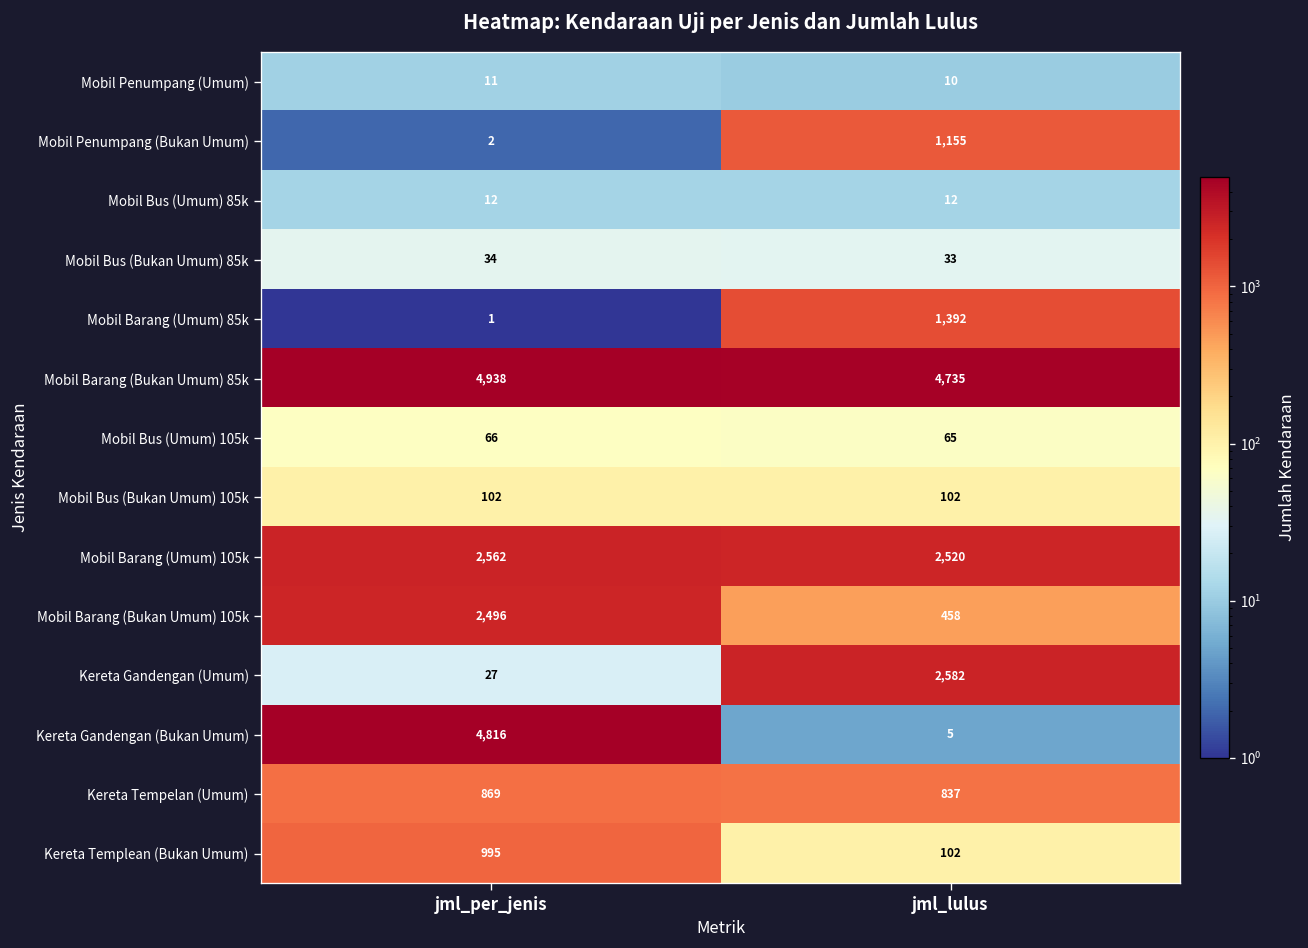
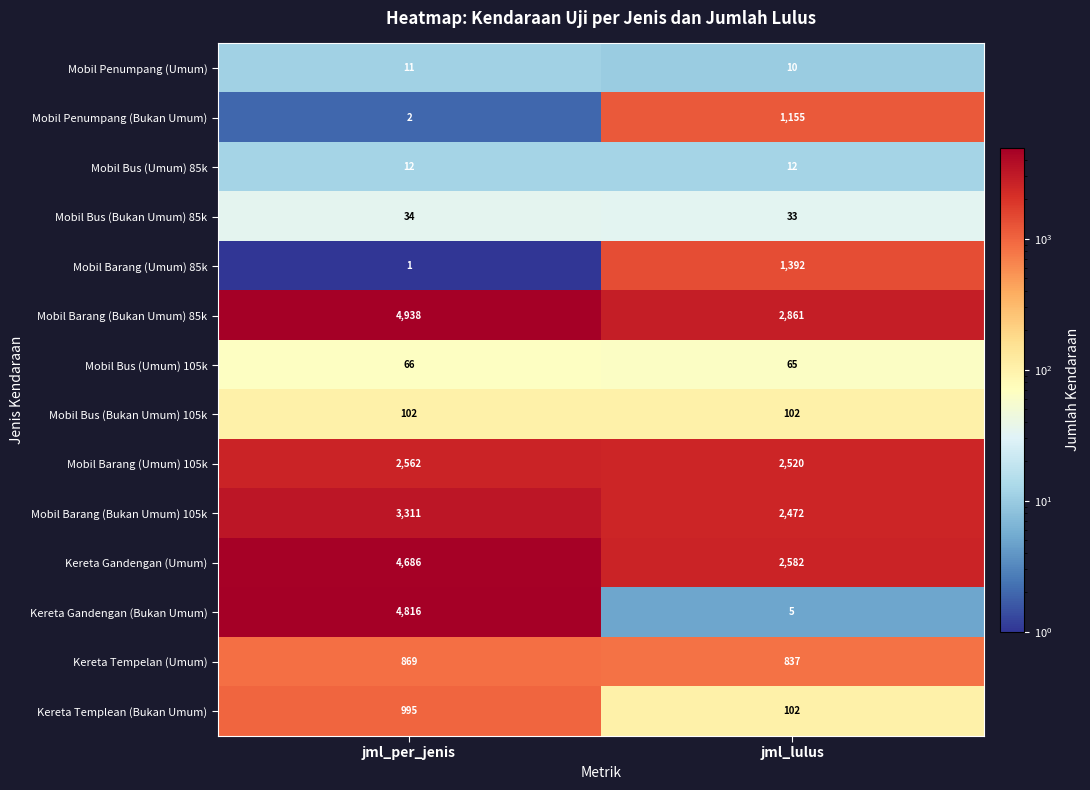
Mobil Barang (Bukan Umum) 85k, jml_lulus: 4,735 -> 2,861
Mobil Barang (Bukan Umum) 105k, jml_per_jenis: 2,496 -> 3,311
Mobil Barang (Bukan Umum) 105k, jml_lulus: 458 -> 2,472
Kereta Gandengan (Umum), jml_per_jenis: 27 -> 4,686
